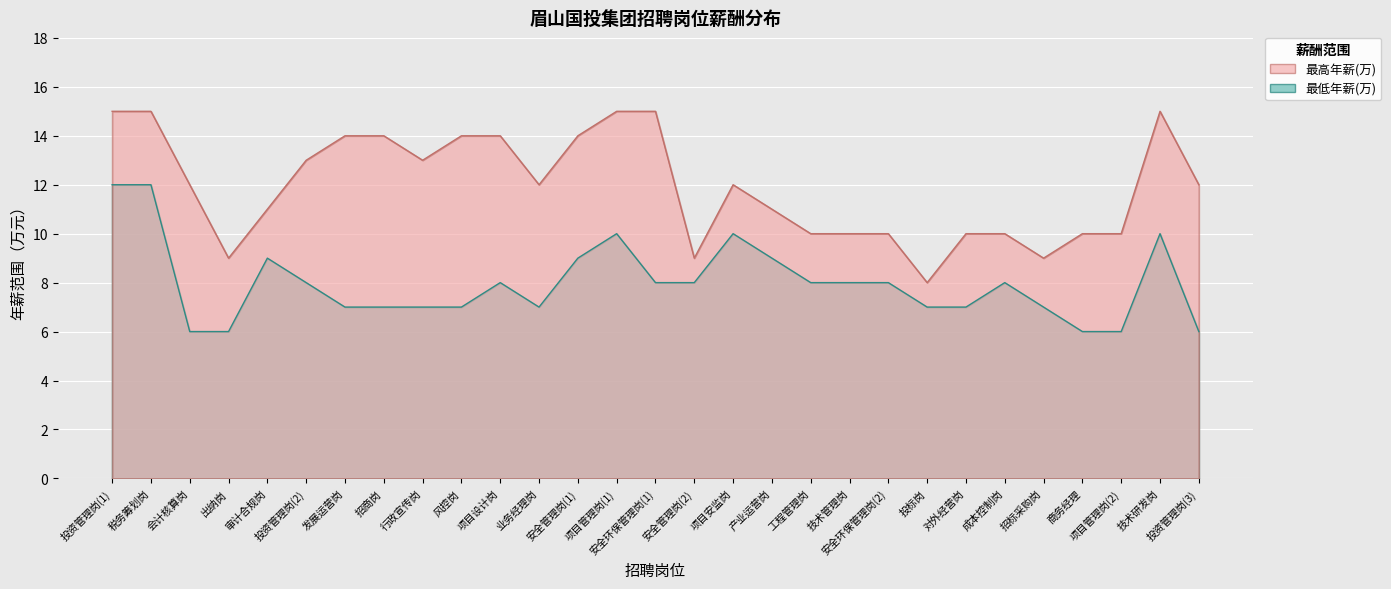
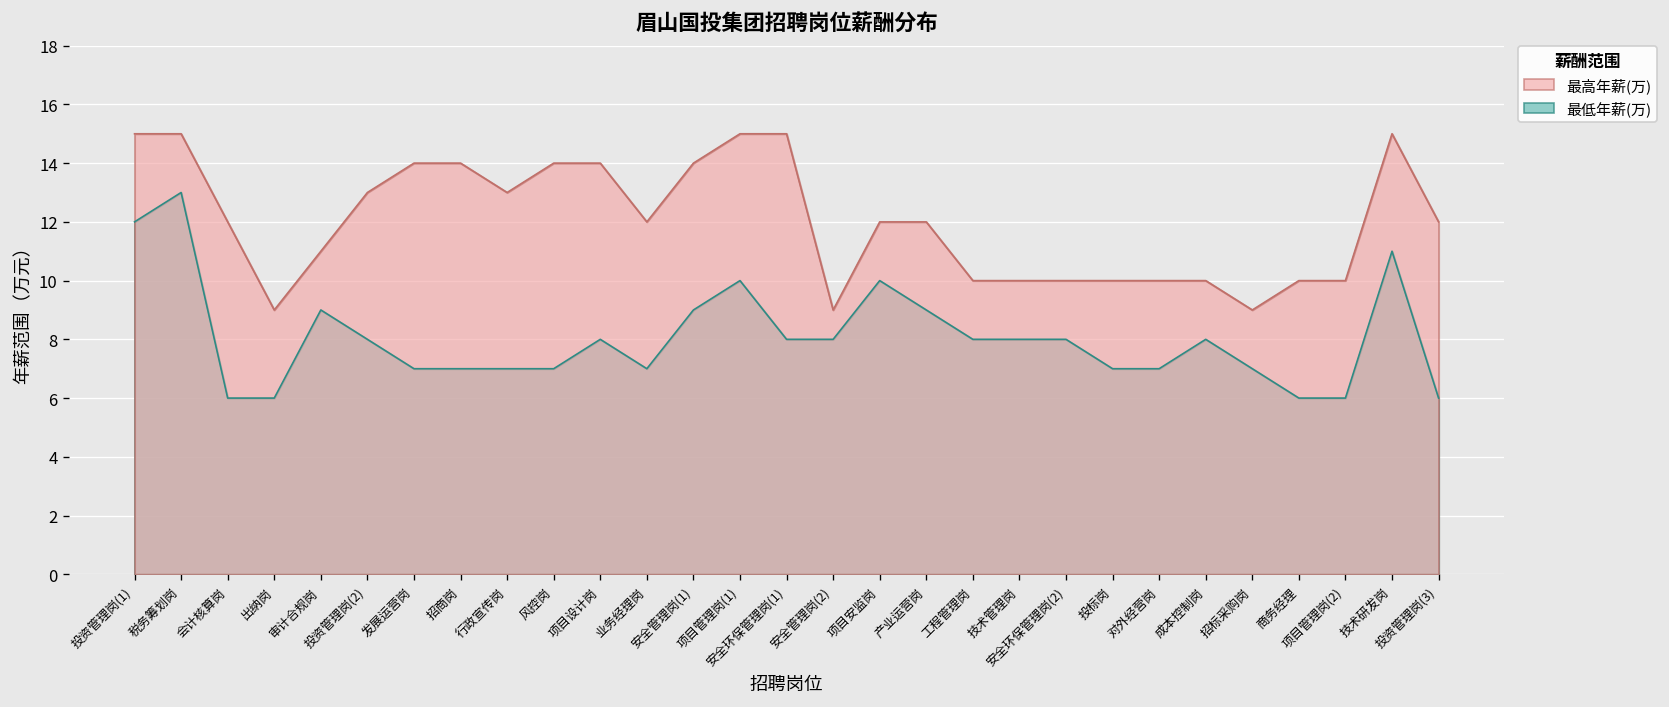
最低年薪(万), 税务筹划岗: 12 -> 13
最高年薪(万), 产业运营岗: 11 -> 12
最高年薪(万), 投标岗: 8 -> 10
最低年薪(万), 技术研发岗: 10 -> 11
